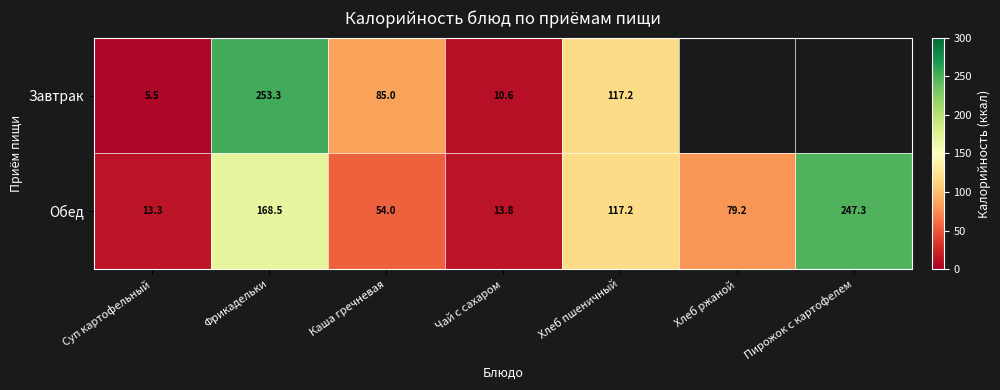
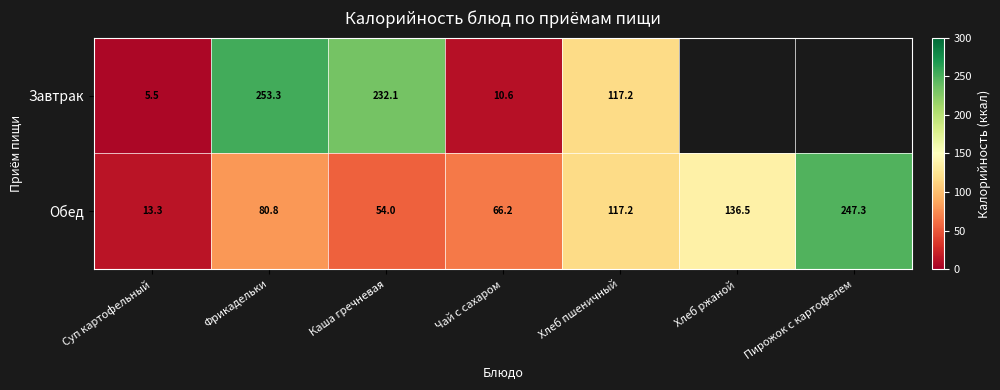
Завтрак, Каша гречневая: 85.0 -> 232.1
Обед, Фрикадельки: 168.5 -> 80.8
Обед, Чай с сахаром: 13.8 -> 66.2
Обед, Хлеб ржаной: 79.2 -> 136.5
